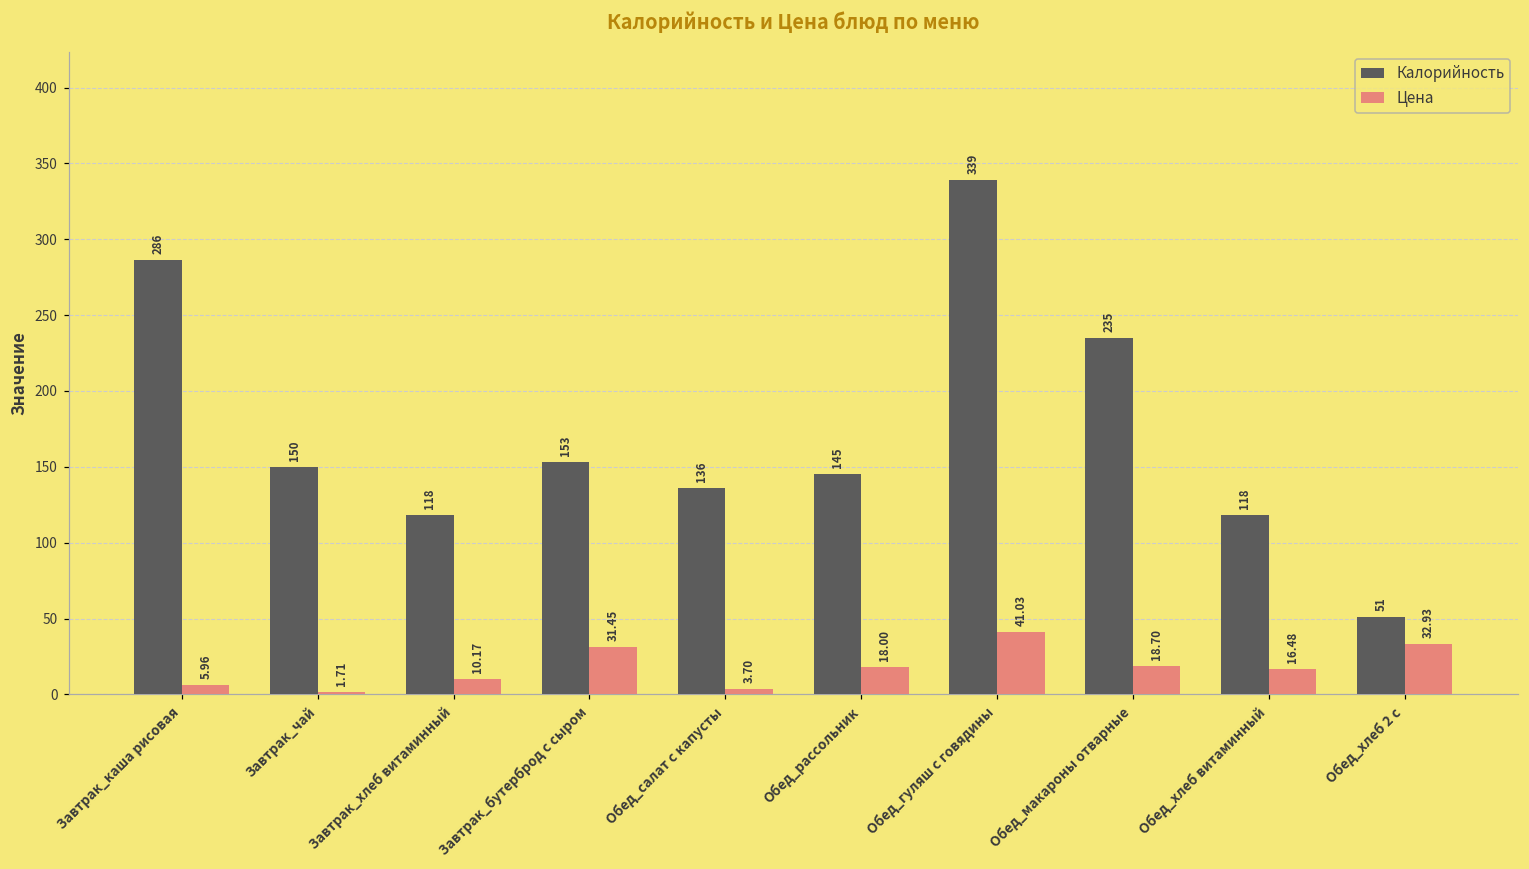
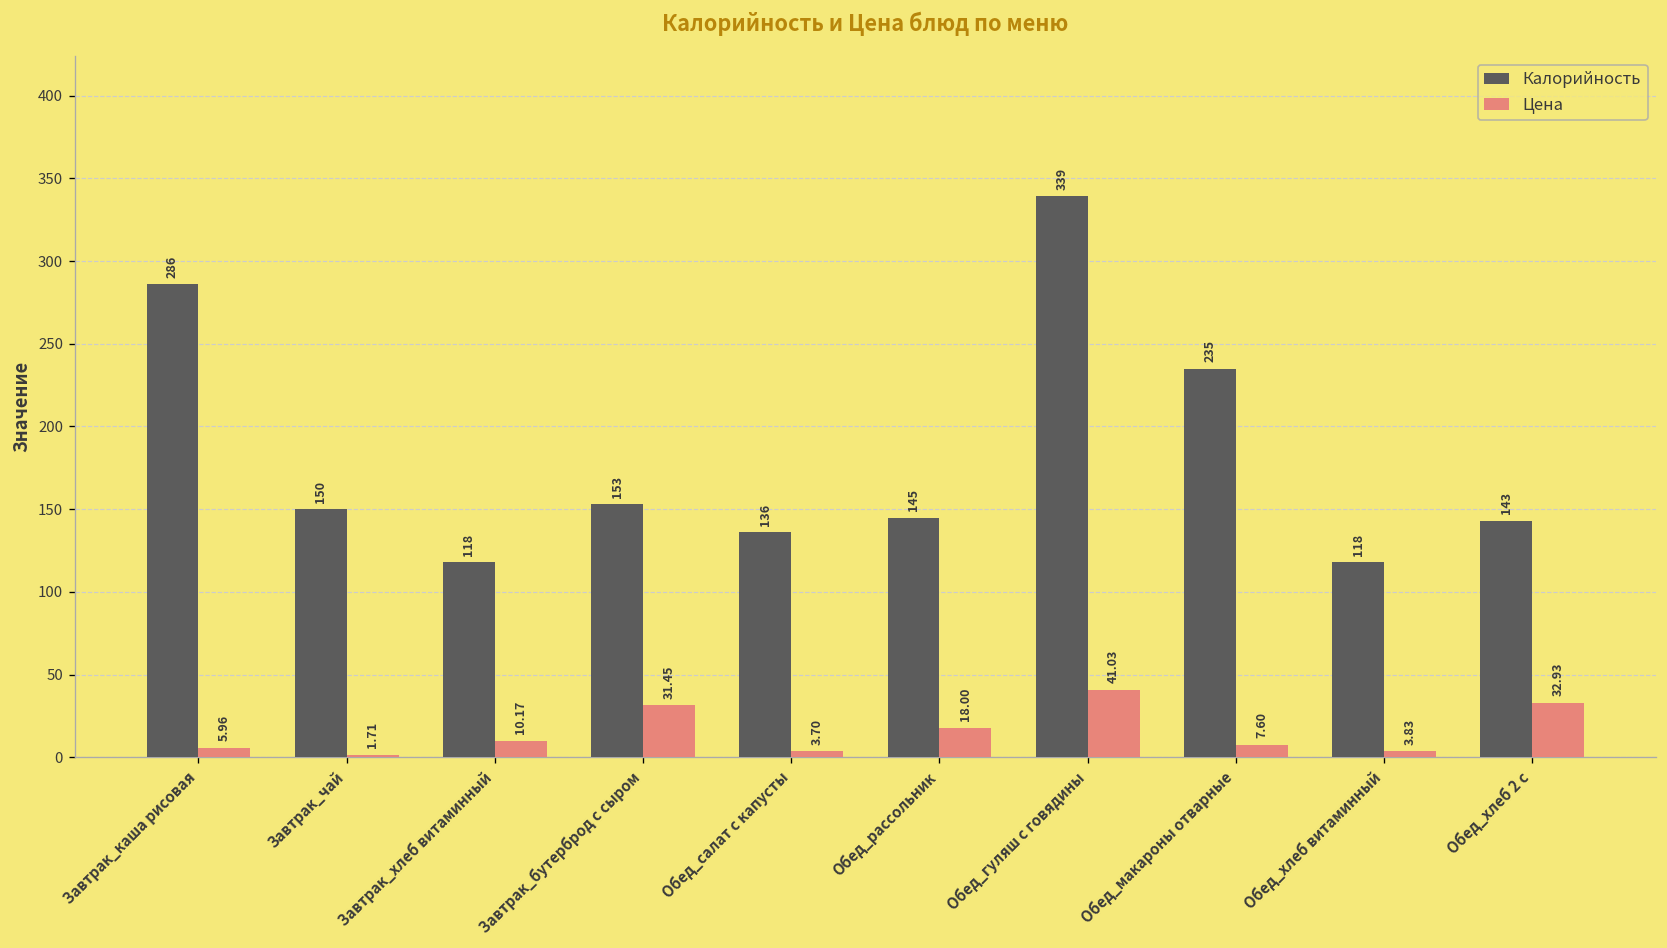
Цена, Обед_макароны отварные: 18.70 -> 7.60
Цена, Обед_хлеб витаминный: 16.48 -> 3.83
Калорийность, Обед_хлеб 2 с: 51 -> 143
